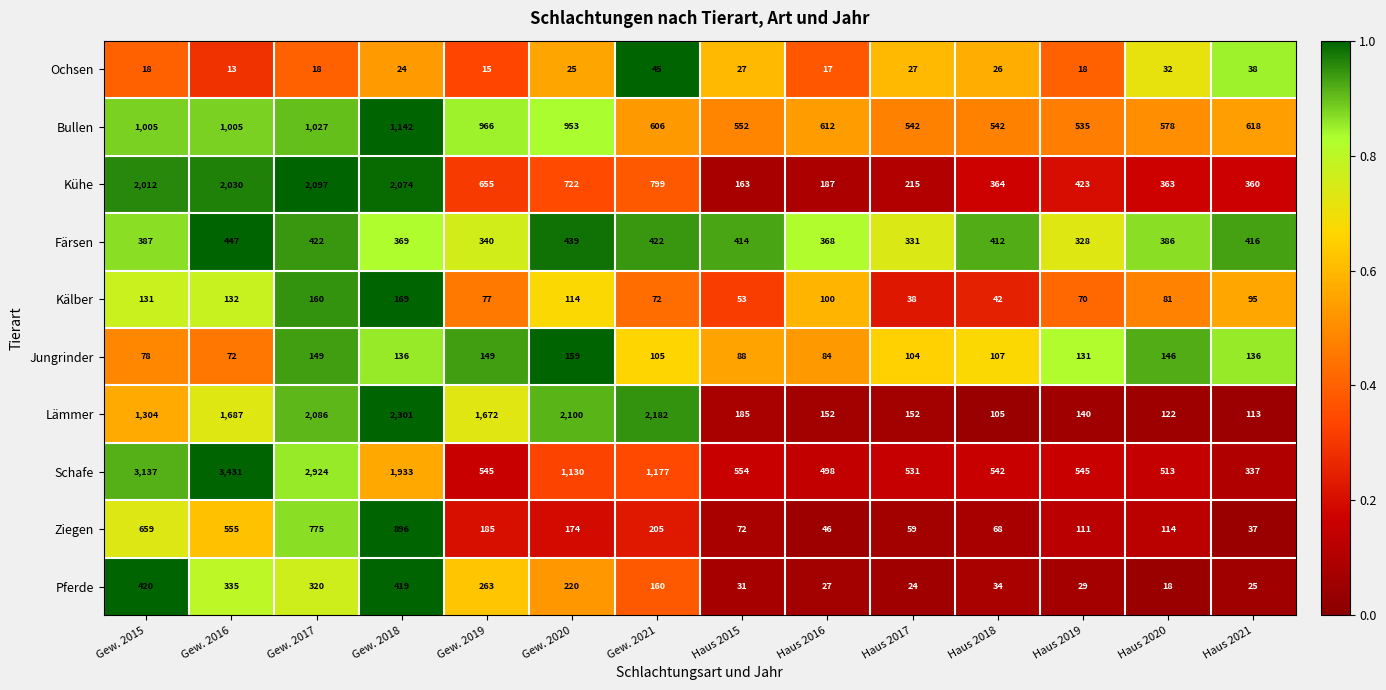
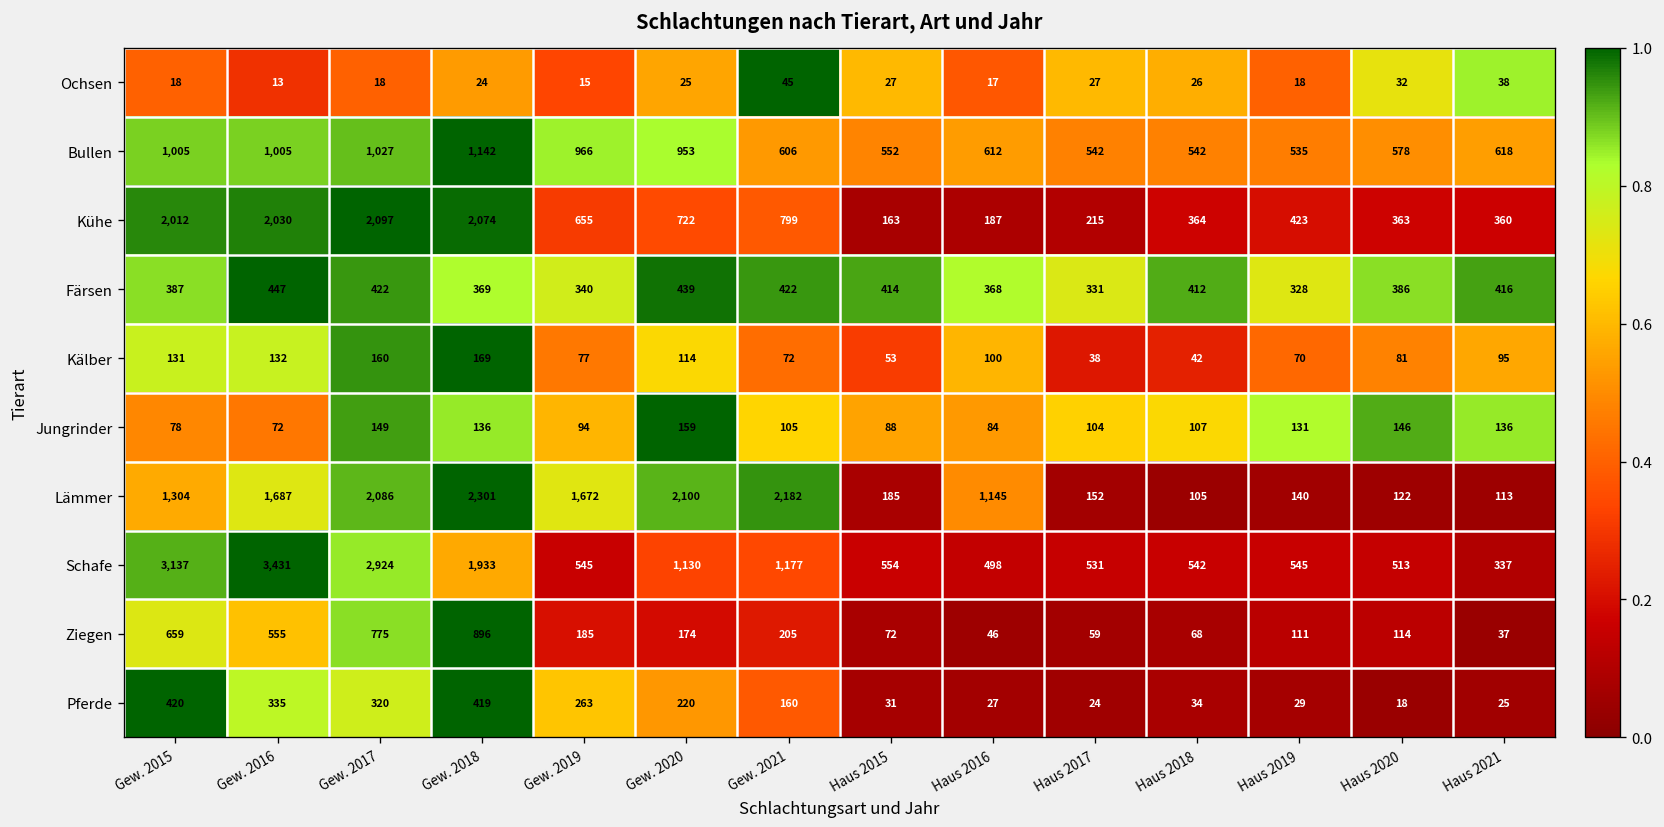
Jungrinder, Gew. 2019: 149 -> 94
Lämmer, Haus 2016: 152 -> 1,145
